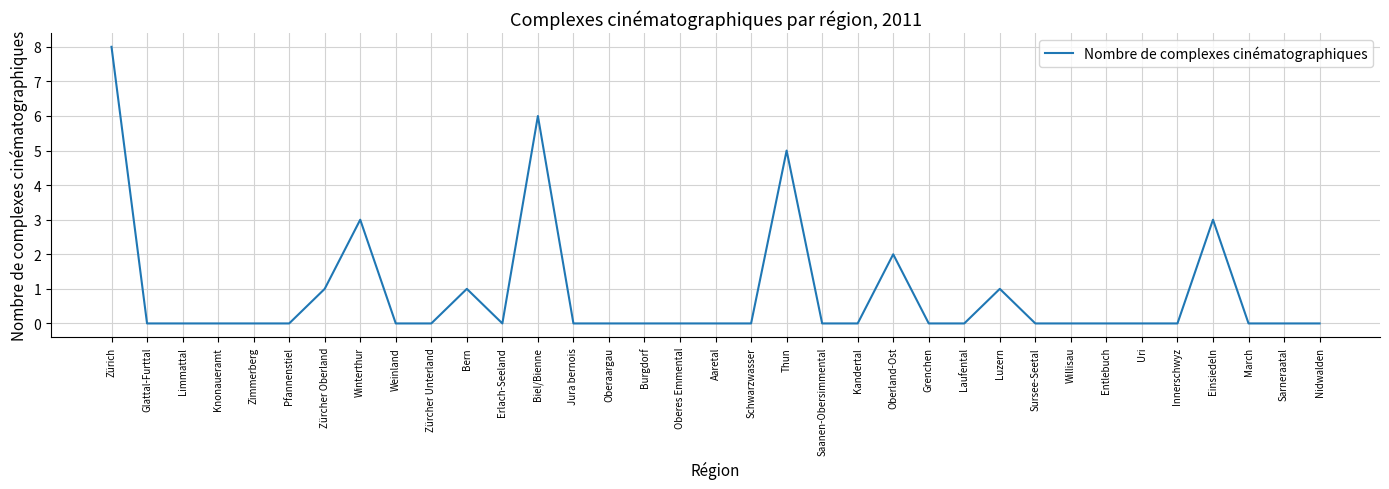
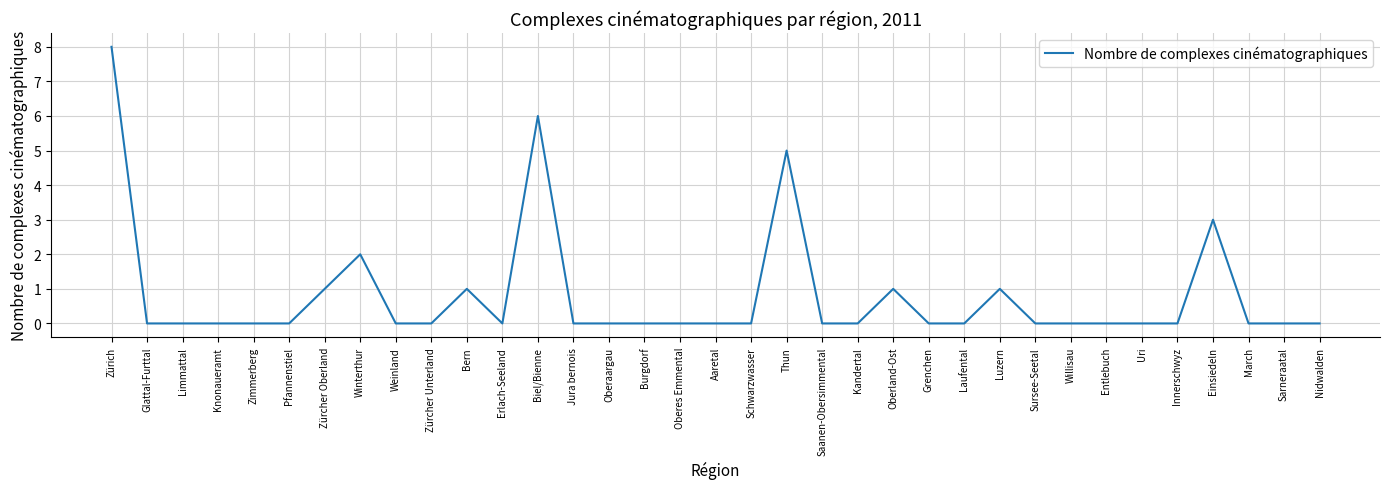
Winterthur: 3 -> 2
Oberland-Ost: 2 -> 1
